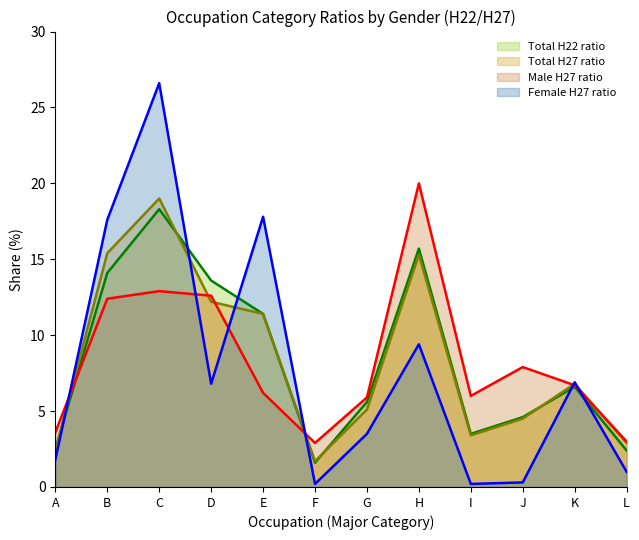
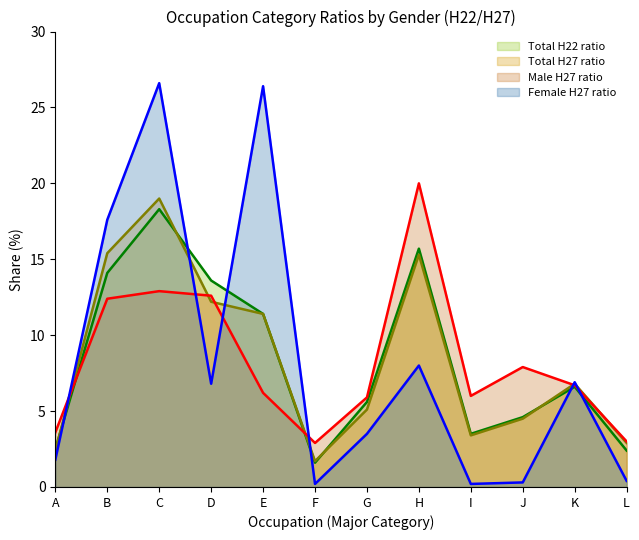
Female H27 ratio, E: 17.8 -> 26.4
Female H27 ratio, H: 9.4 -> 8.0
Female H27 ratio, L: 1.0 -> 0.4
